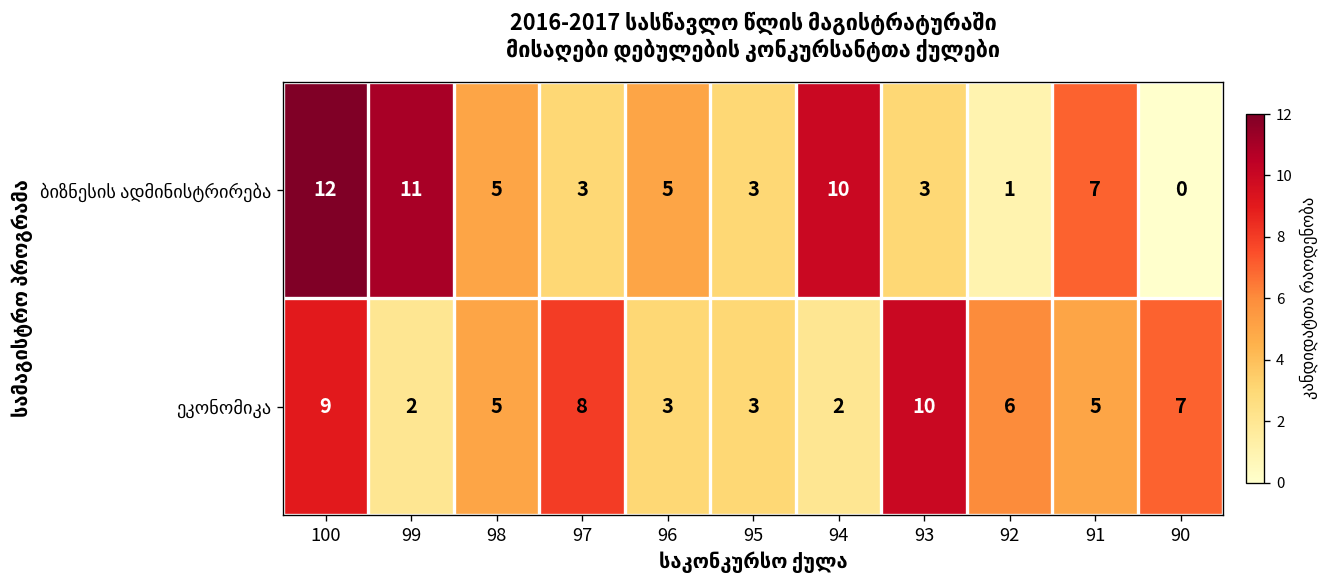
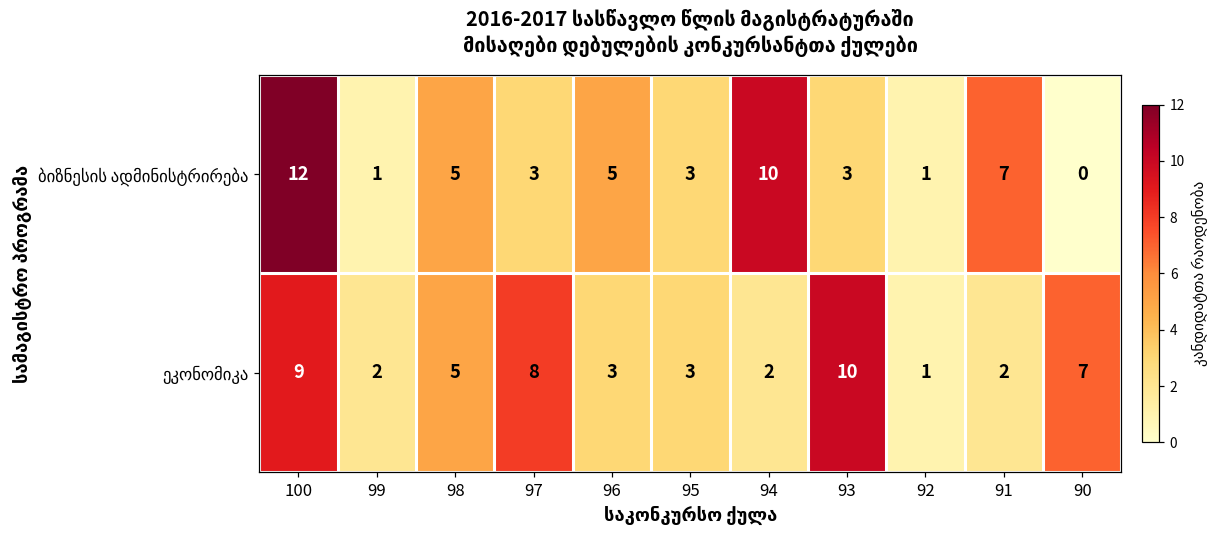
ბიზნესის ადმინისტრირება, 99: 11 -> 1
ეკონომიკა, 92: 6 -> 1
ეკონომიკა, 91: 5 -> 2
